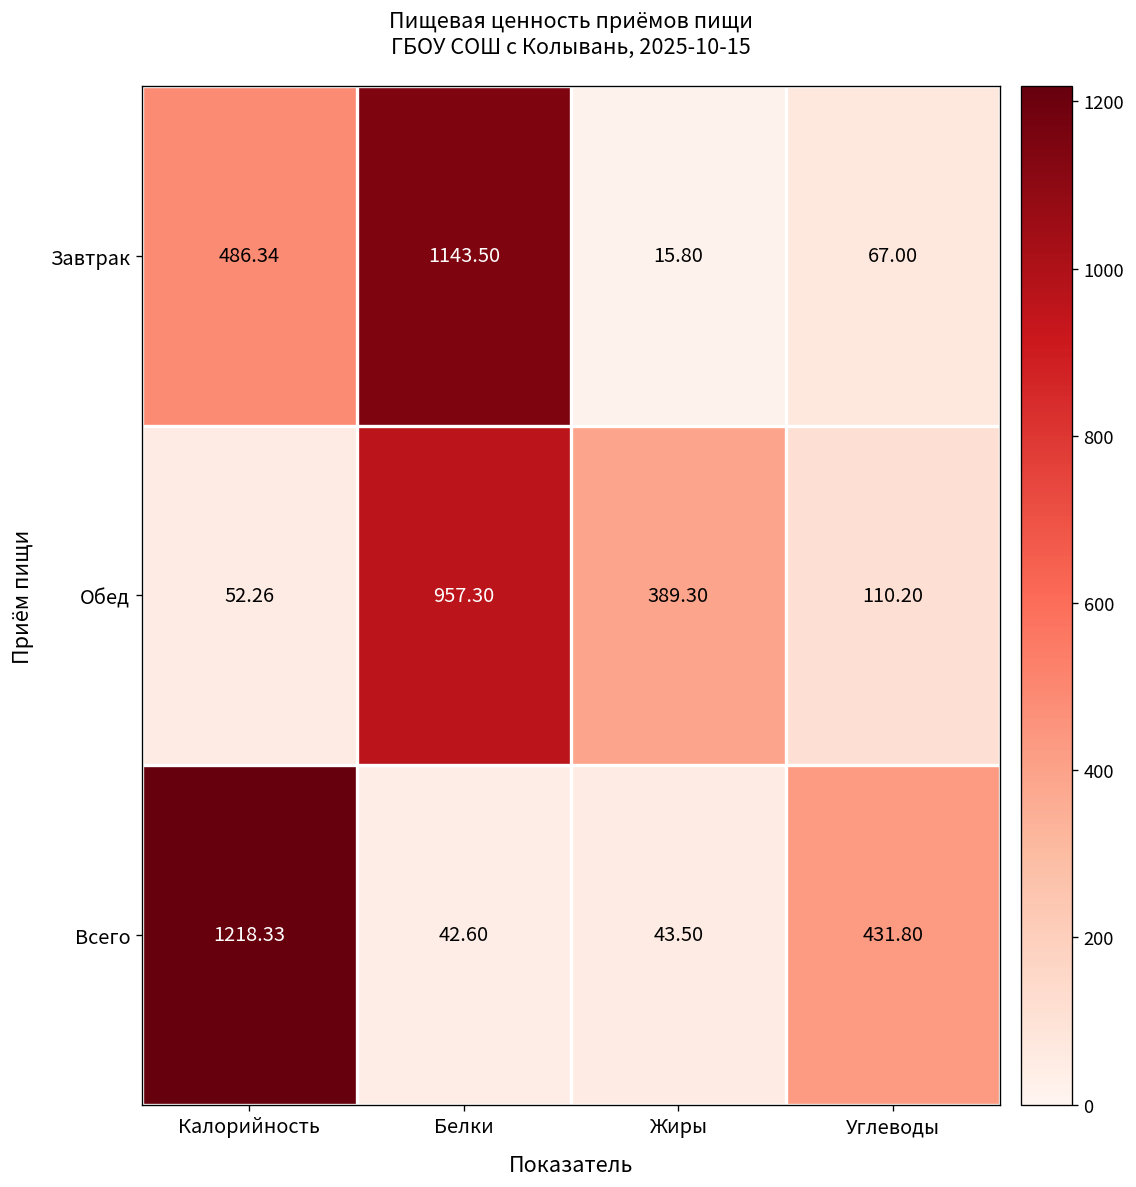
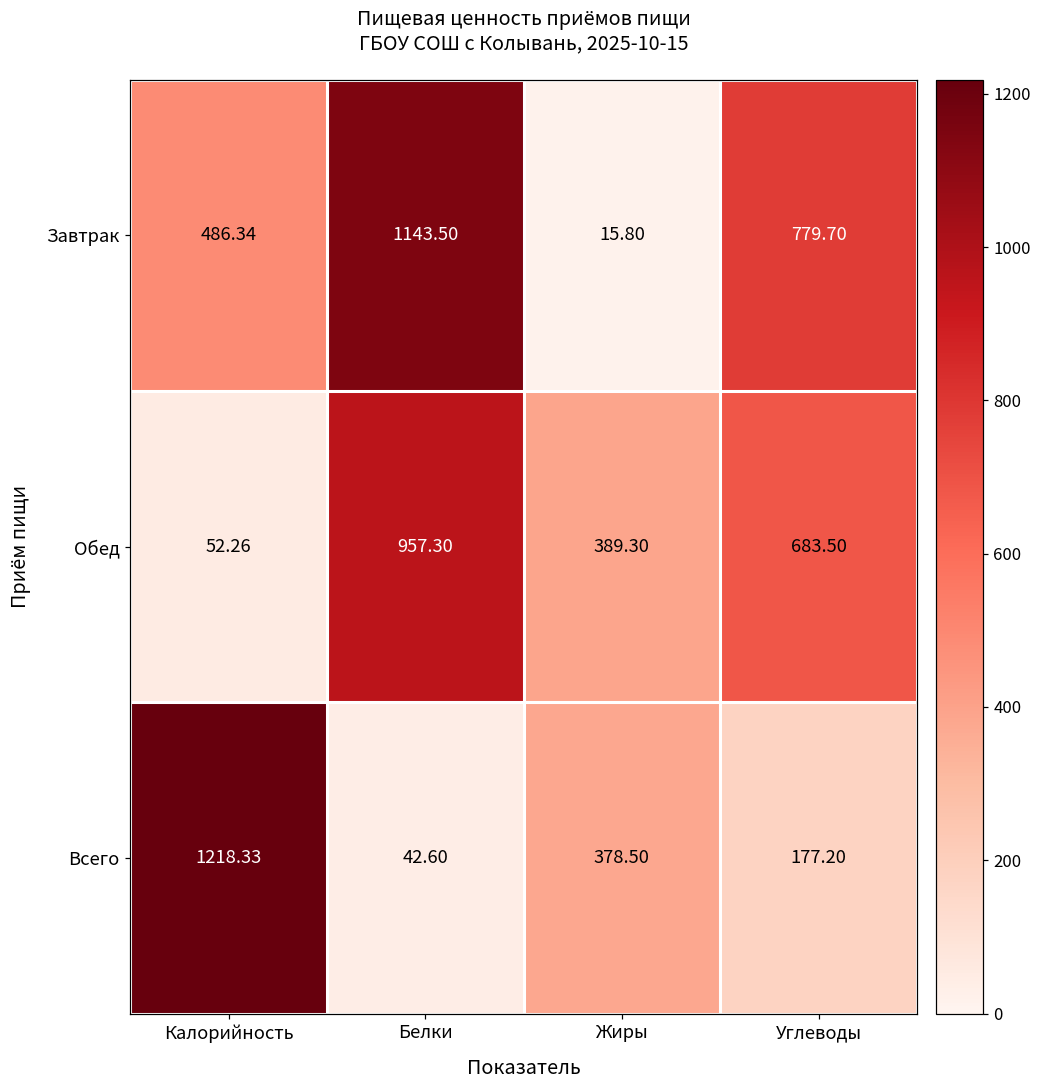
Завтрак, Углеводы: 67.00 -> 779.70
Обед, Углеводы: 110.20 -> 683.50
Всего, Жиры: 43.50 -> 378.50
Всего, Углеводы: 431.80 -> 177.20
